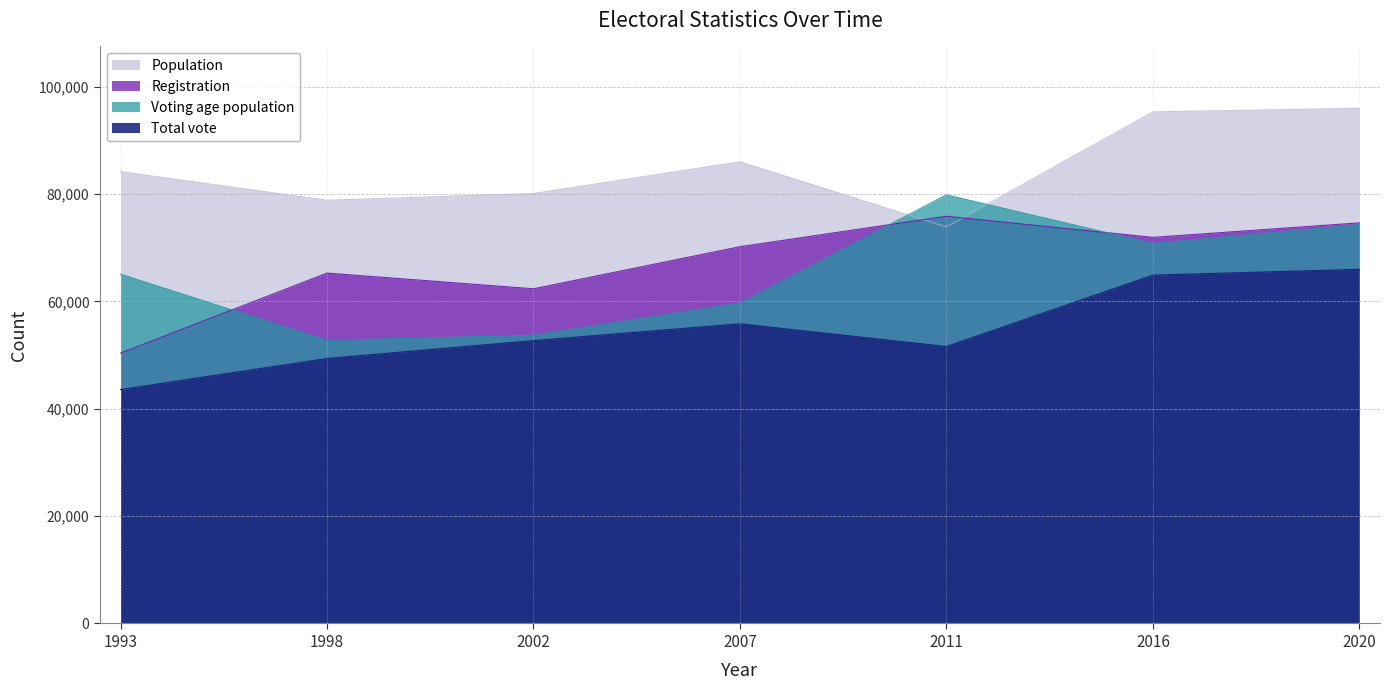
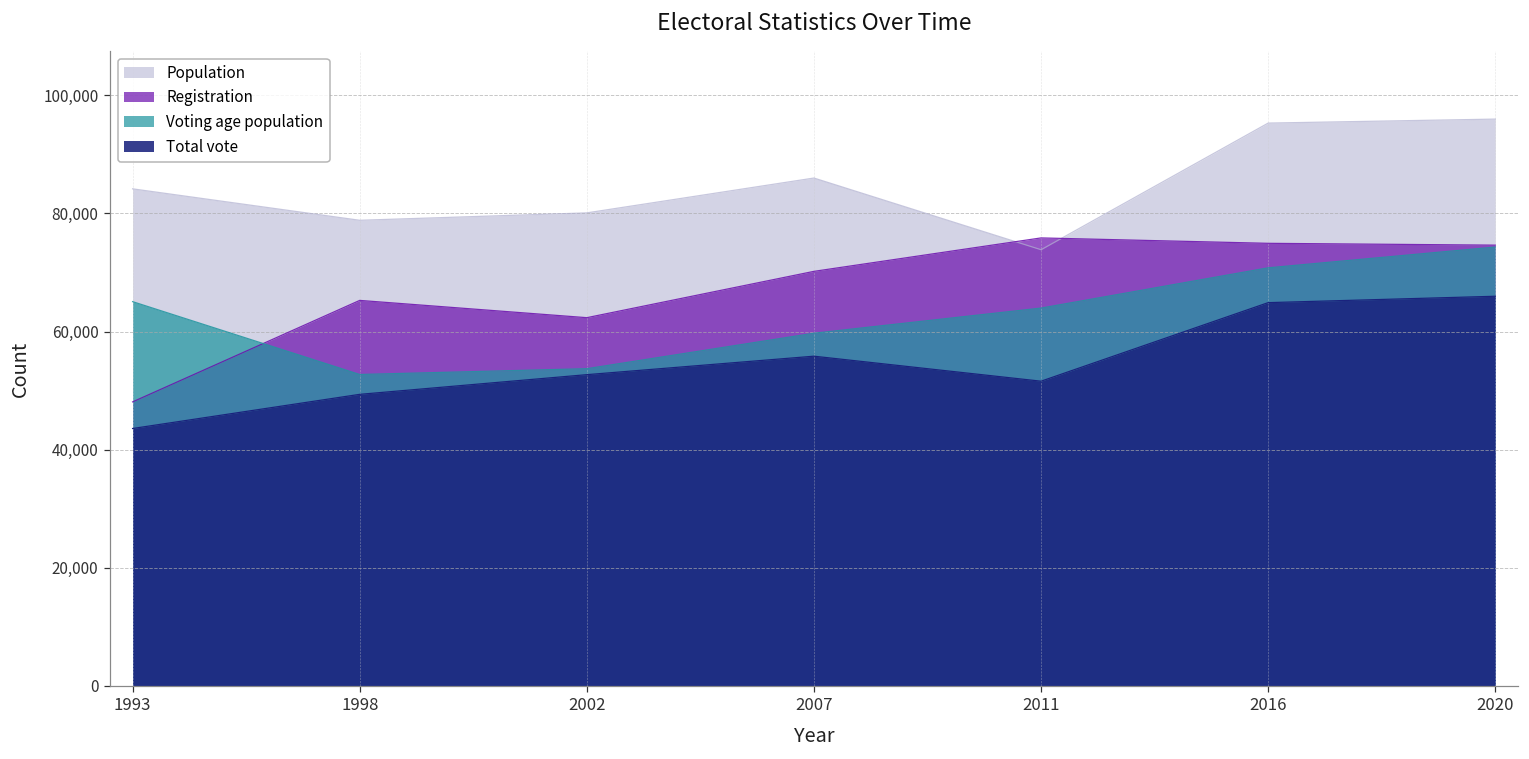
Registration, 1993: 50,000 -> 48,000
Voting age population, 2011: 80,000 -> 64,000
Registration, 2016: 72,000 -> 75,000
